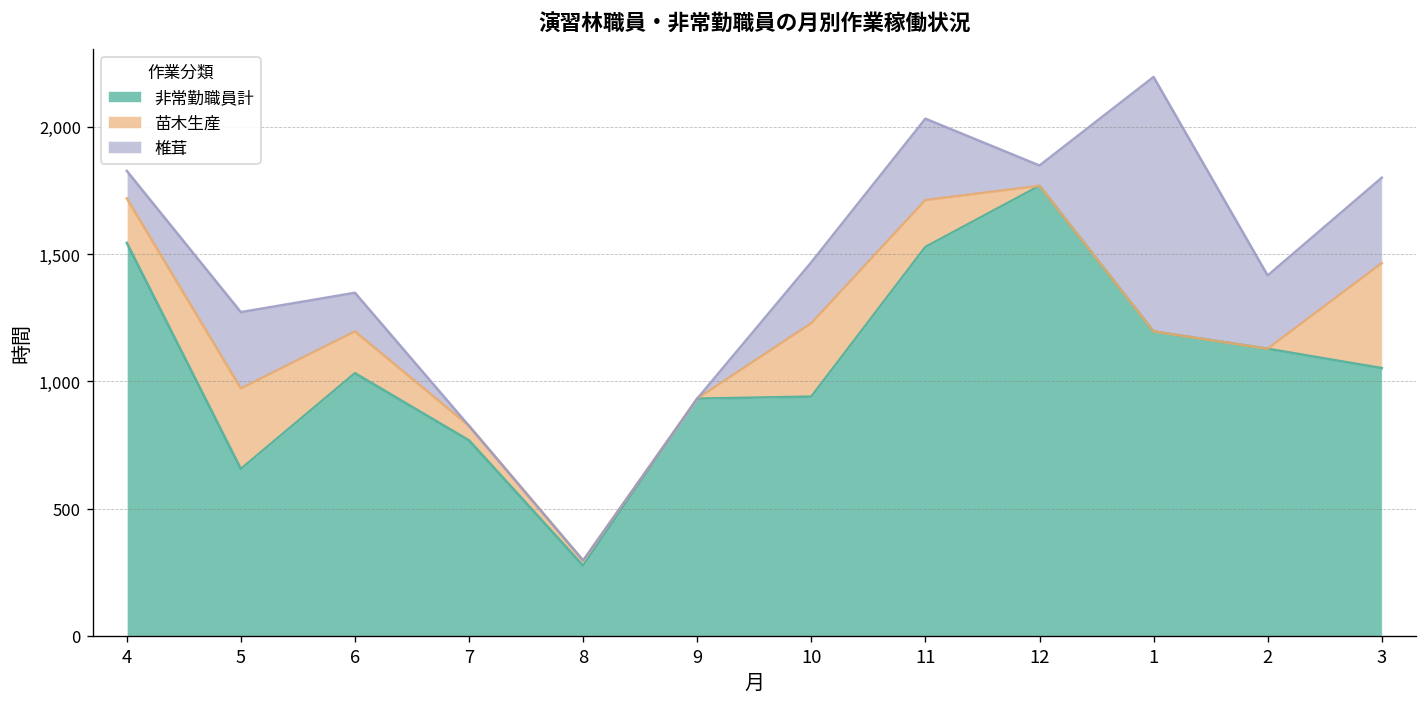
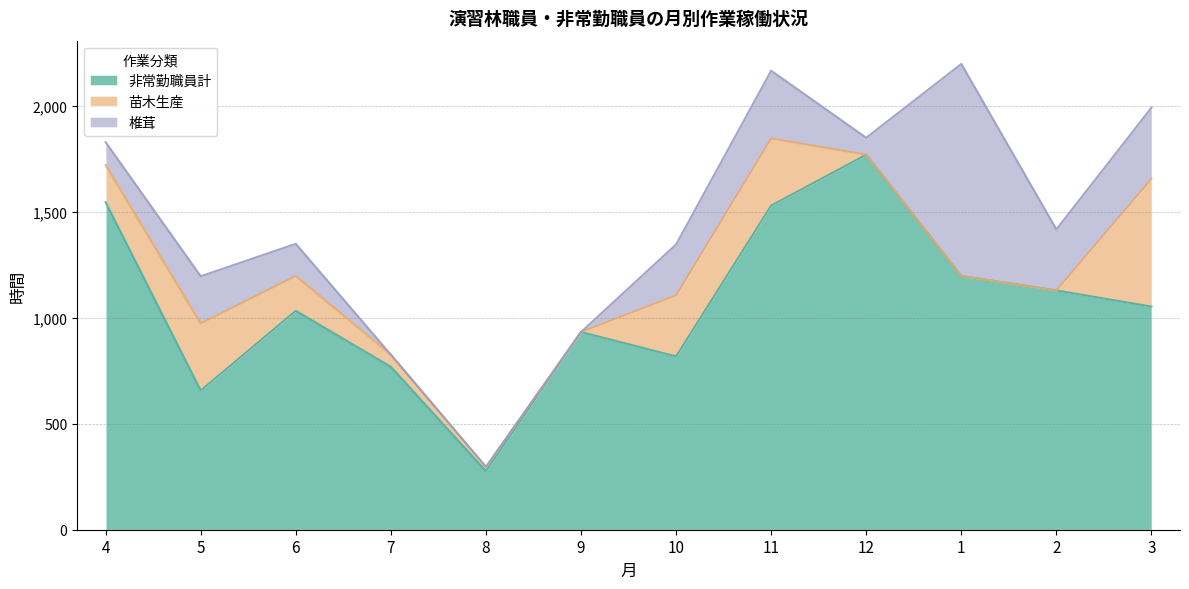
椎茸, 5: 300 -> 220
非常勤職員計, 10: 940 -> 820
苗木生産, 11: 180 -> 320
苗木生産, 3: 410 -> 600
